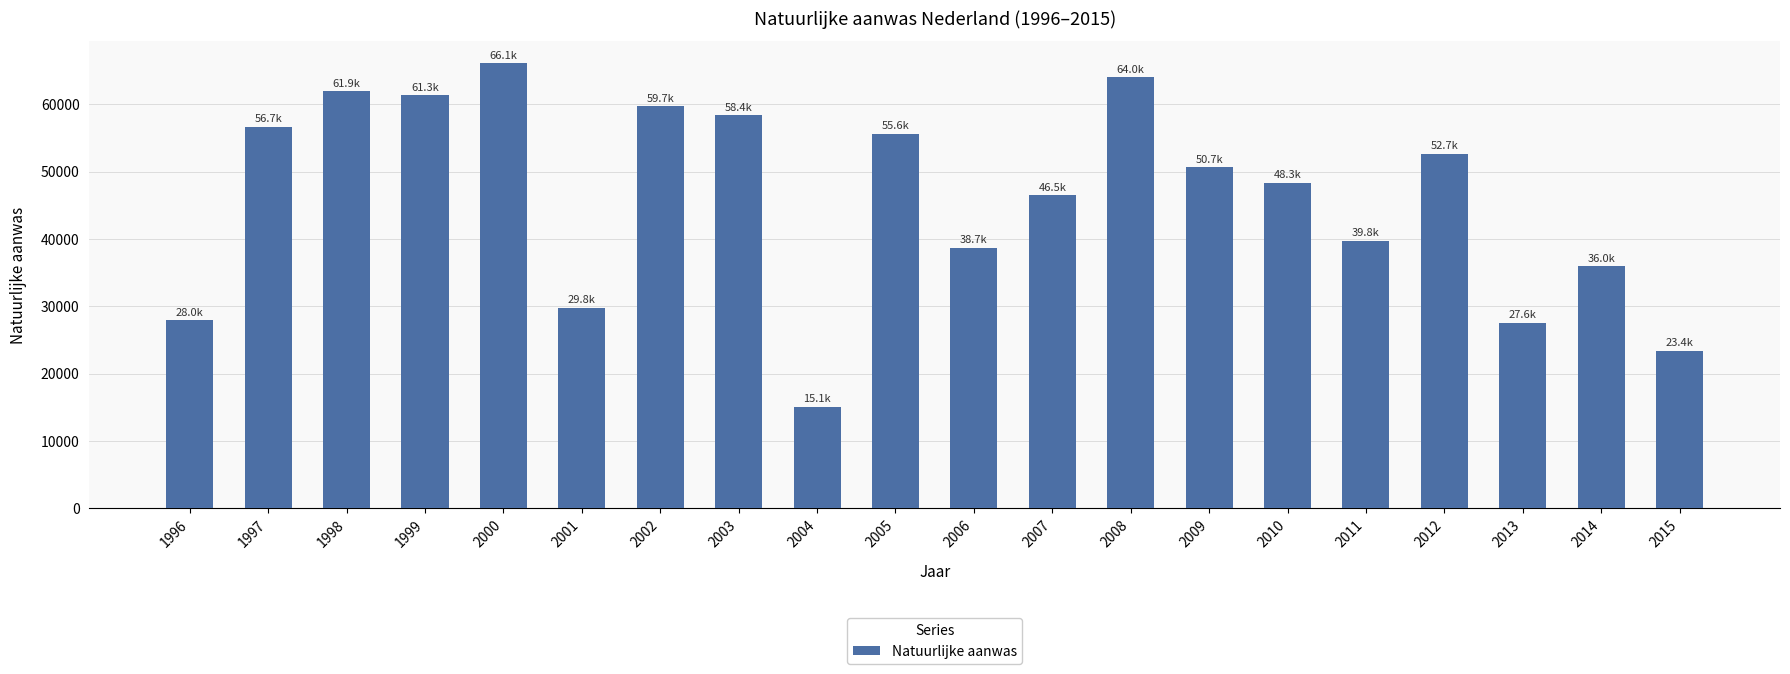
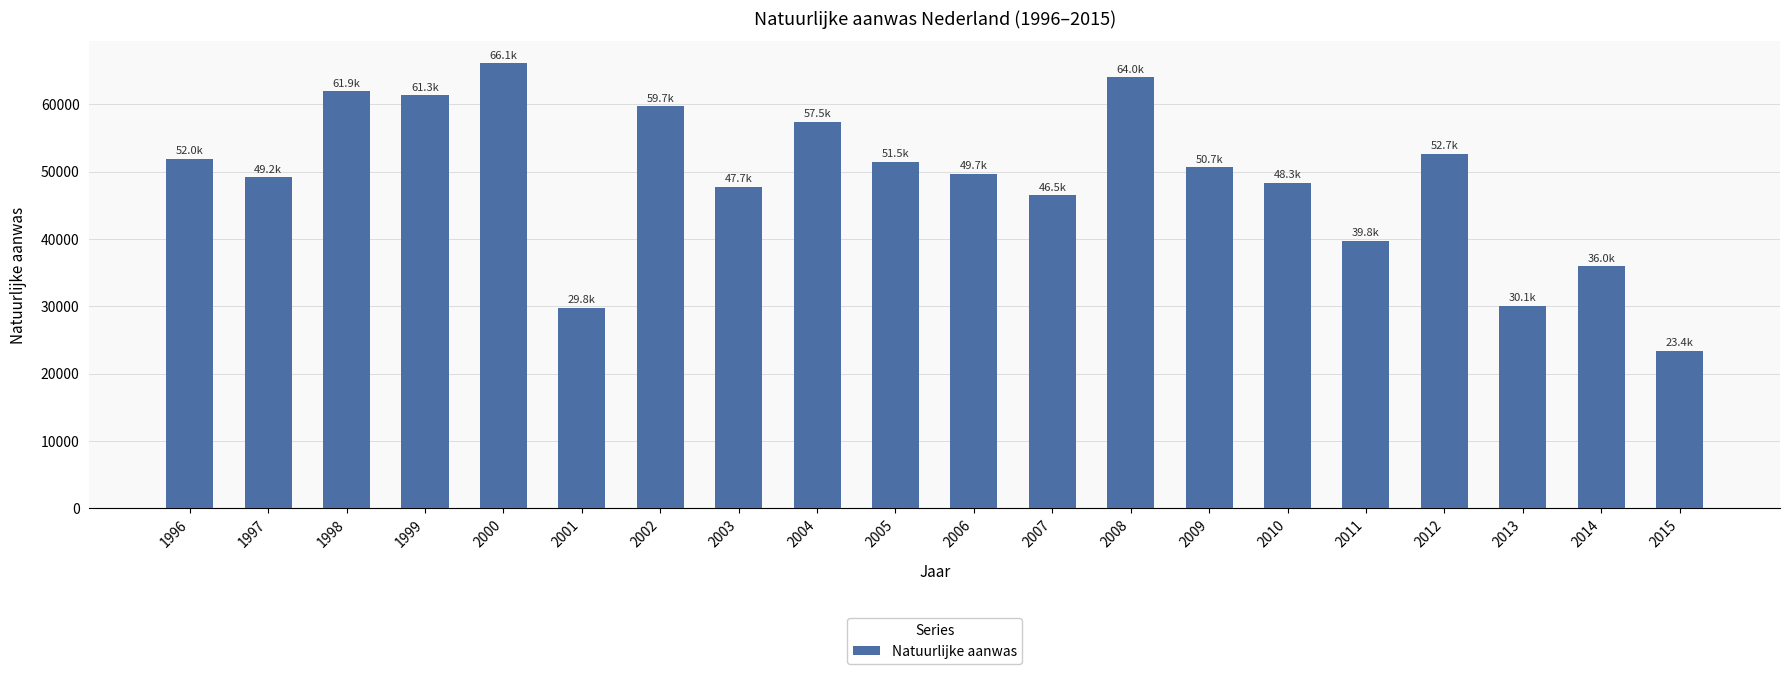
1996: 28.0k -> 52.0k
1997: 56.7k -> 49.2k
2003: 58.4k -> 47.7k
2004: 15.1k -> 57.5k
2005: 55.6k -> 51.5k
2006: 38.7k -> 49.7k
2013: 27.6k -> 30.1k
